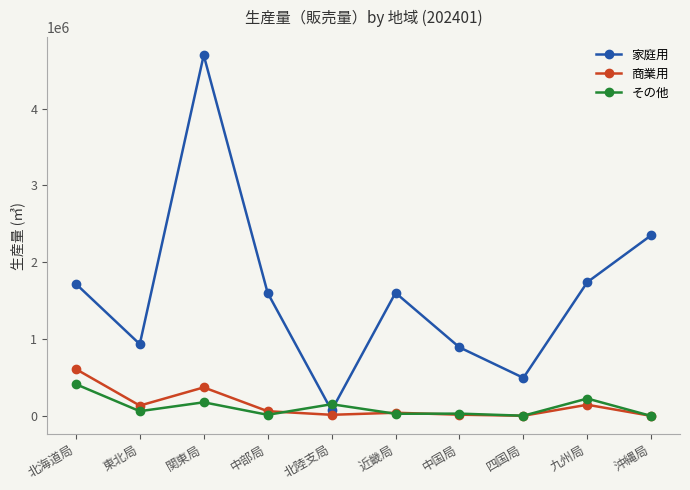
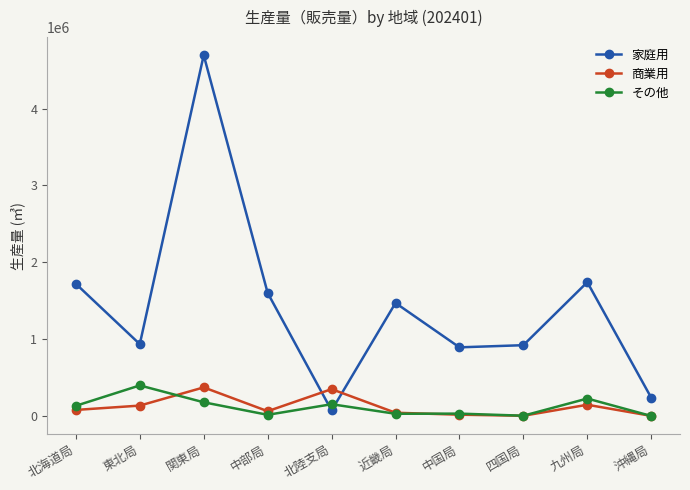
商業用, 北海道局: 600000 -> 100000
その他, 北海道局: 400000 -> 100000
その他, 東北局: 100000 -> 400000
商業用, 北陸支局: 0 -> 300000
家庭用, 近畿局: 1600000 -> 1500000
家庭用, 四国局: 500000 -> 900000
家庭用, 沖縄局: 2400000 -> 200000
